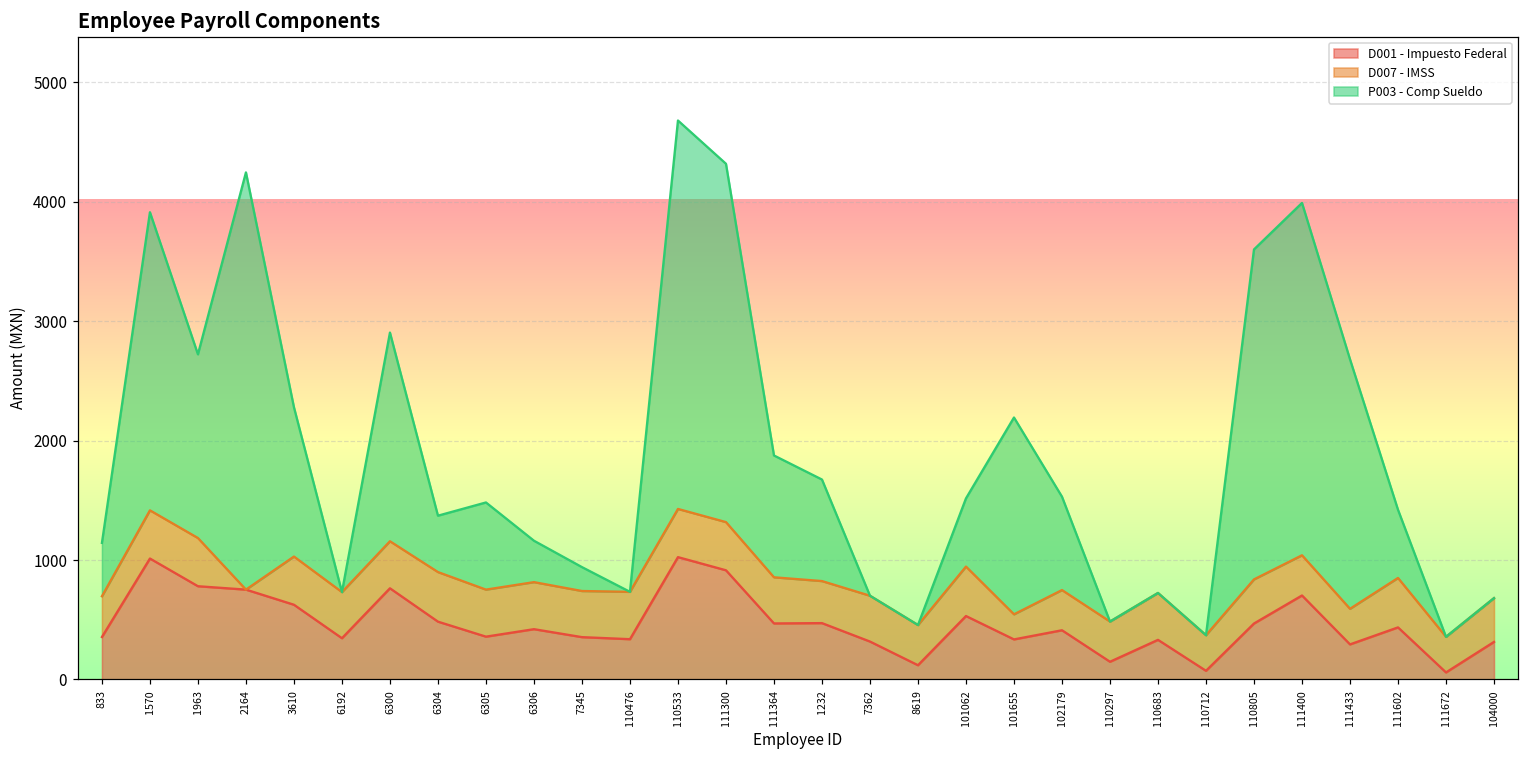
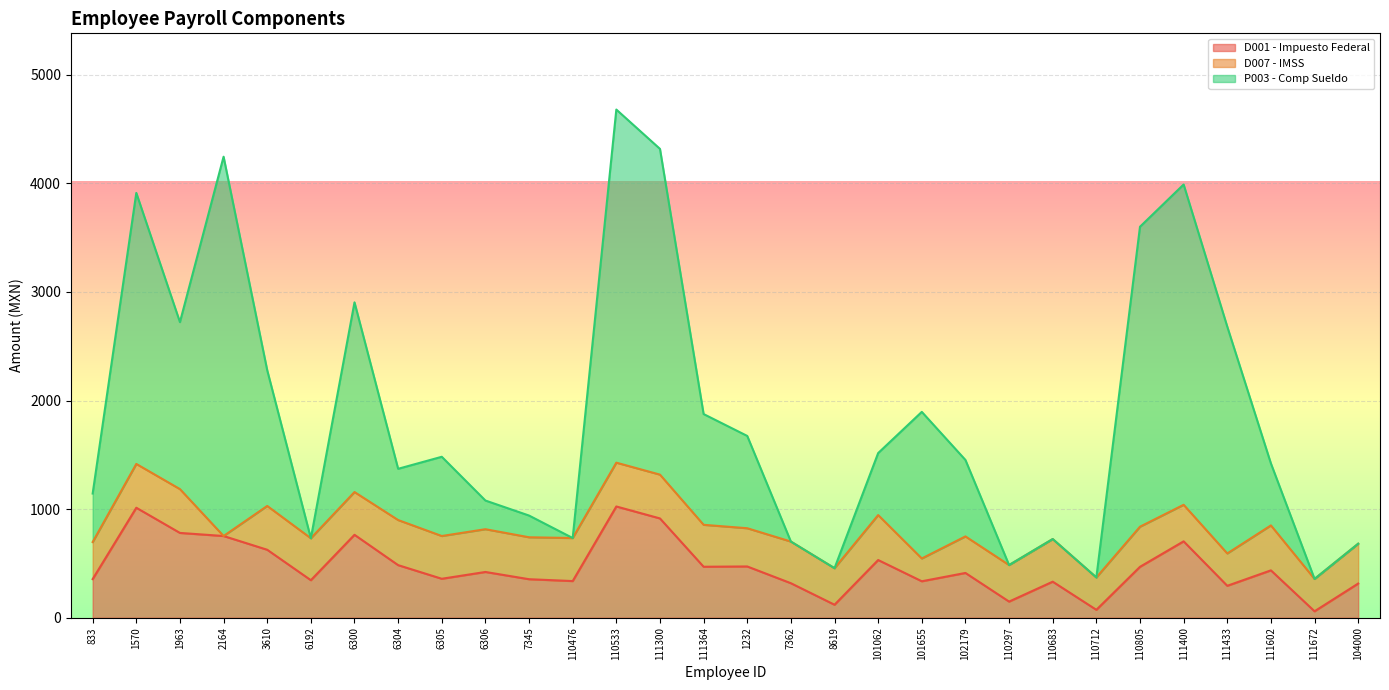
P003 - Comp Sueldo, 6306: 350 -> 260
P003 - Comp Sueldo, 101655: 1650 -> 1350
P003 - Comp Sueldo, 102179: 780 -> 700
